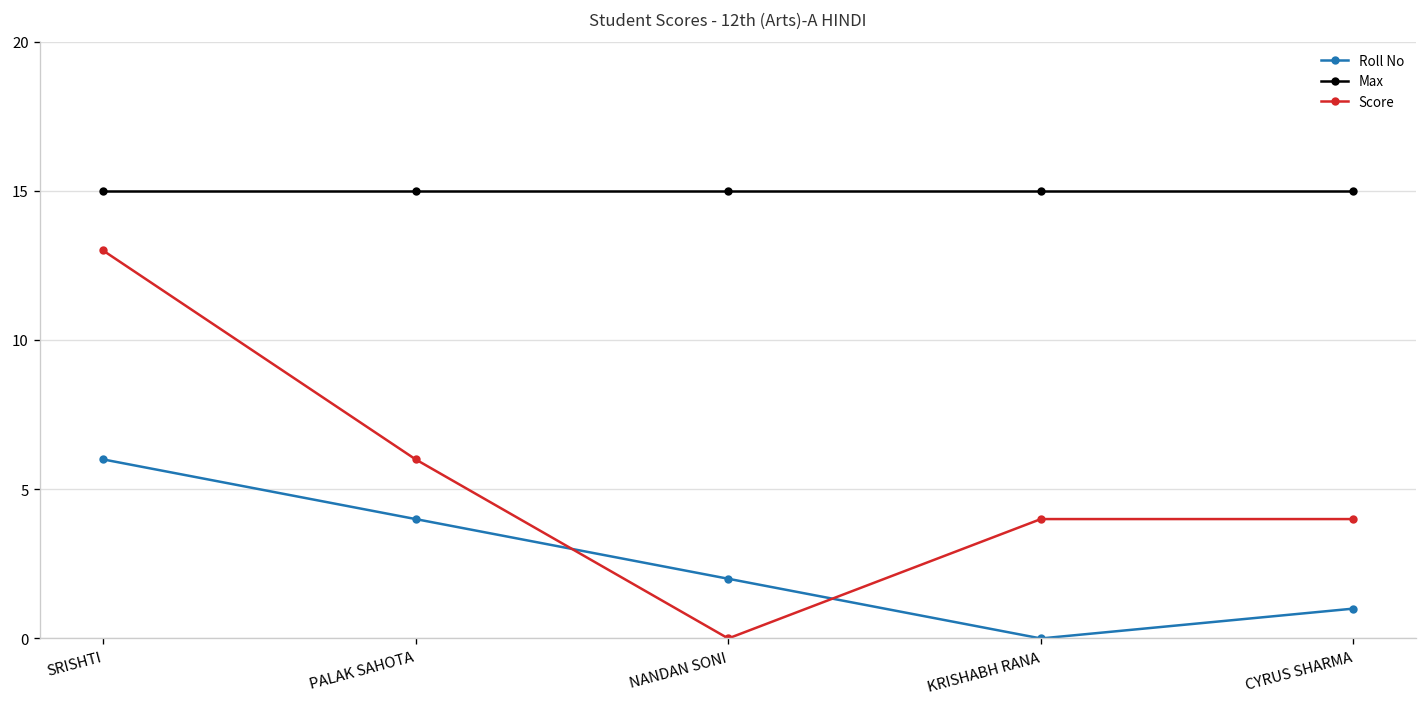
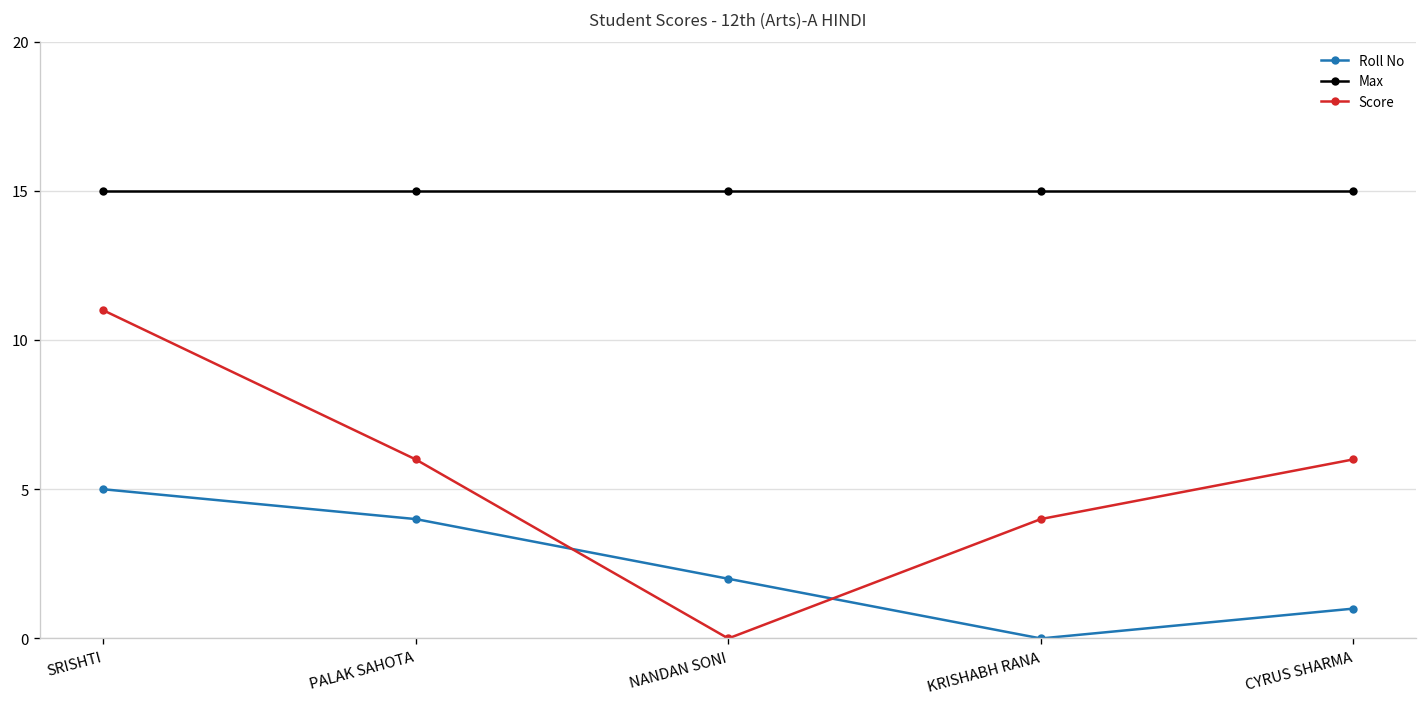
Roll No, SRISHTI: 6 -> 5
Score, SRISHTI: 13 -> 11
Score, CYRUS SHARMA: 4 -> 6
